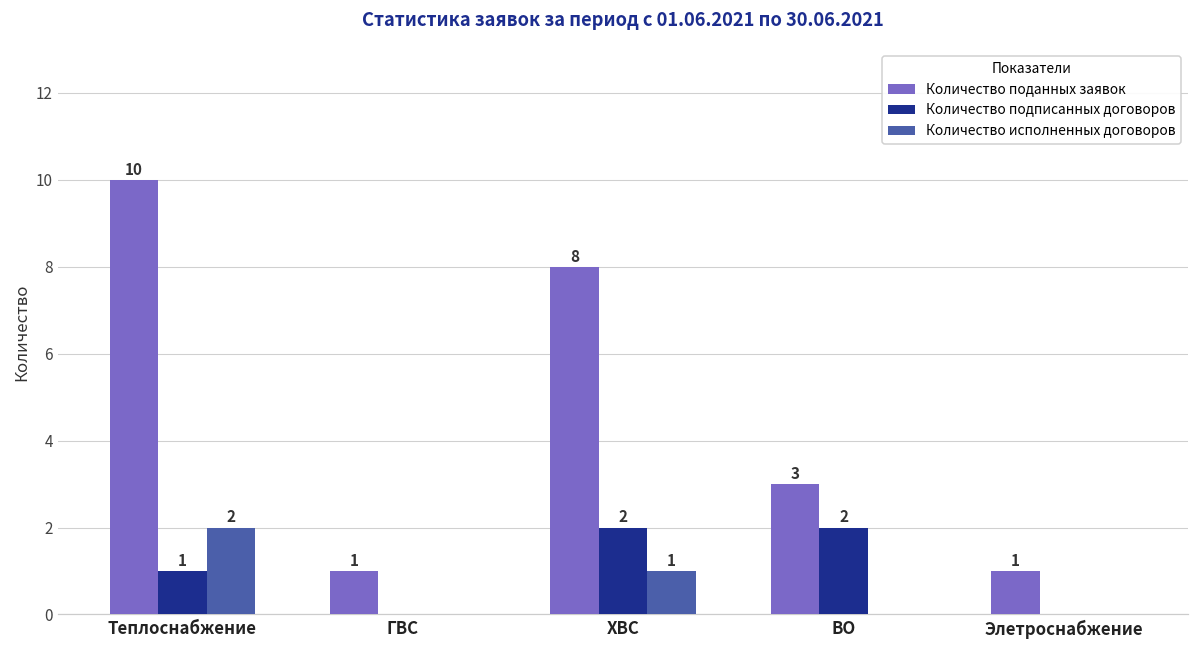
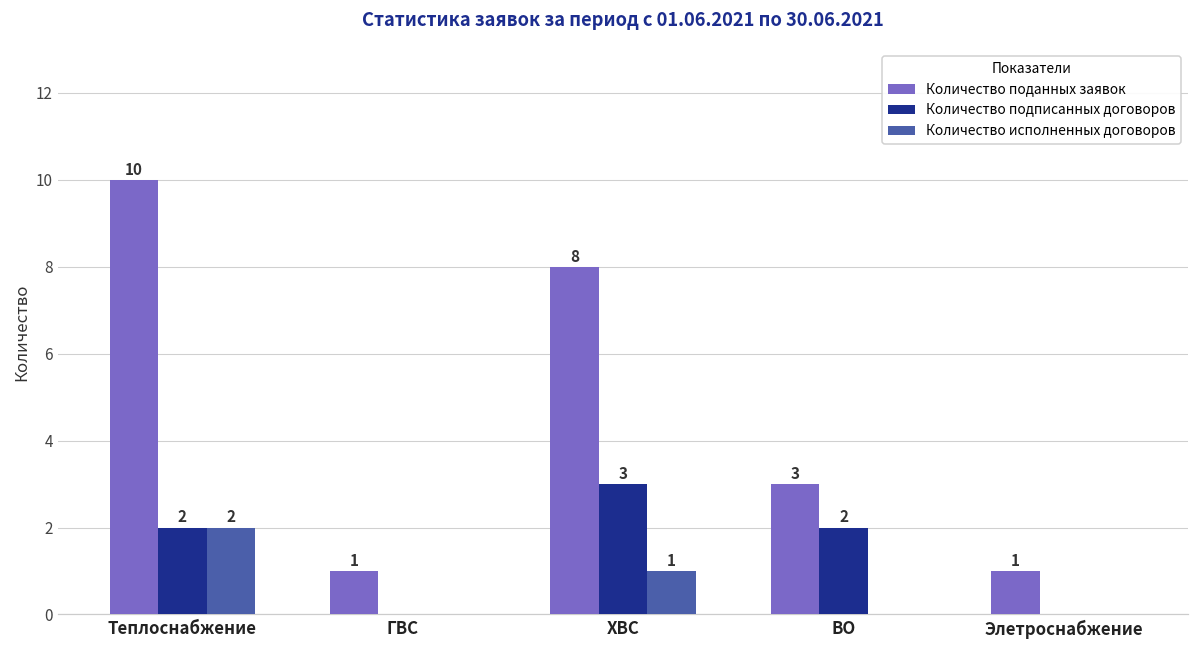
Количество подписанных договоров, Теплоснабжение: 1 -> 2
Количество подписанных договоров, ХВС: 2 -> 3
